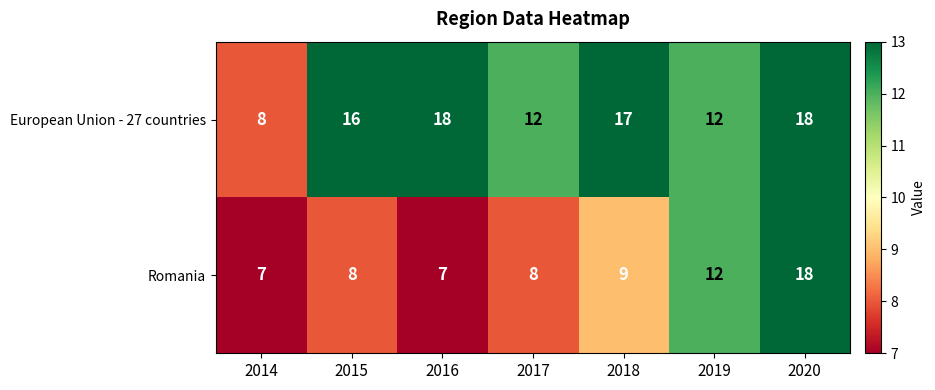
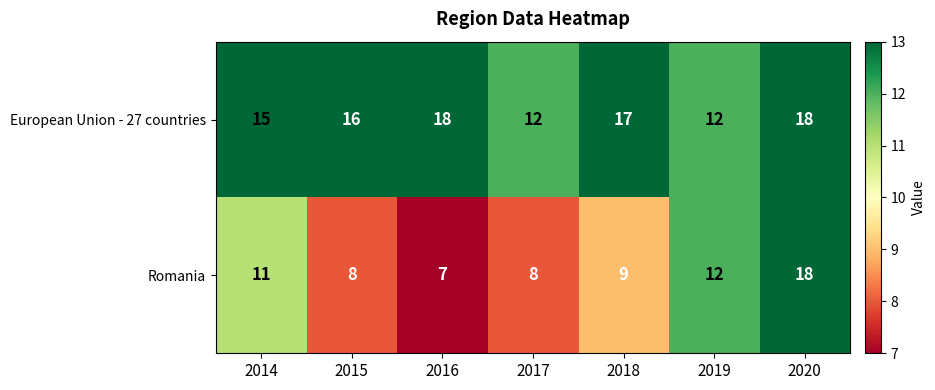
European Union - 27 countries, 2014: 8 -> 15
Romania, 2014: 7 -> 11
